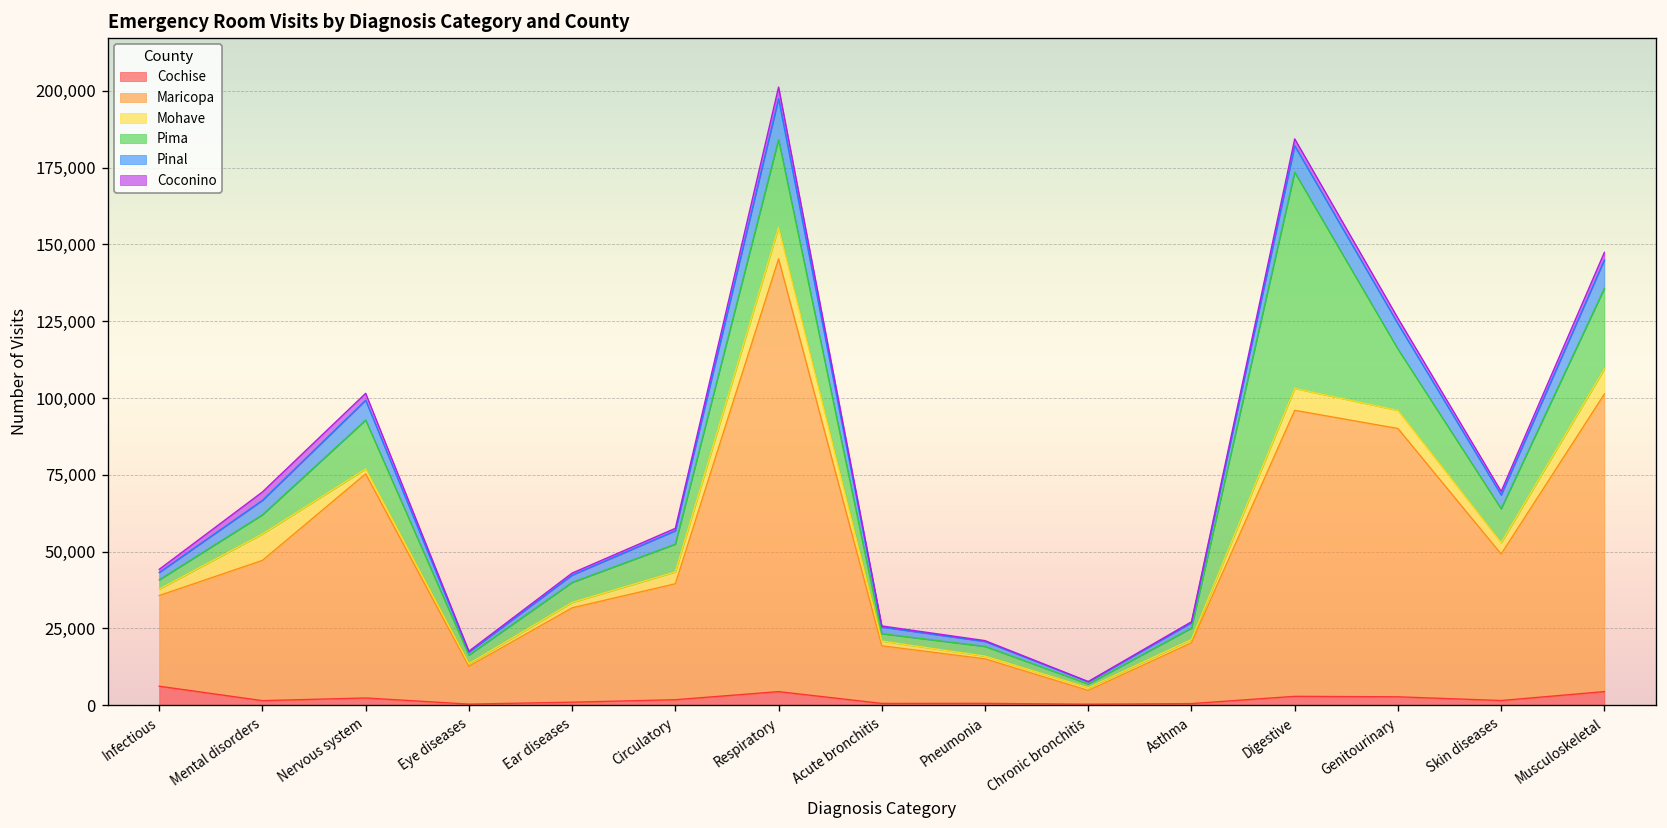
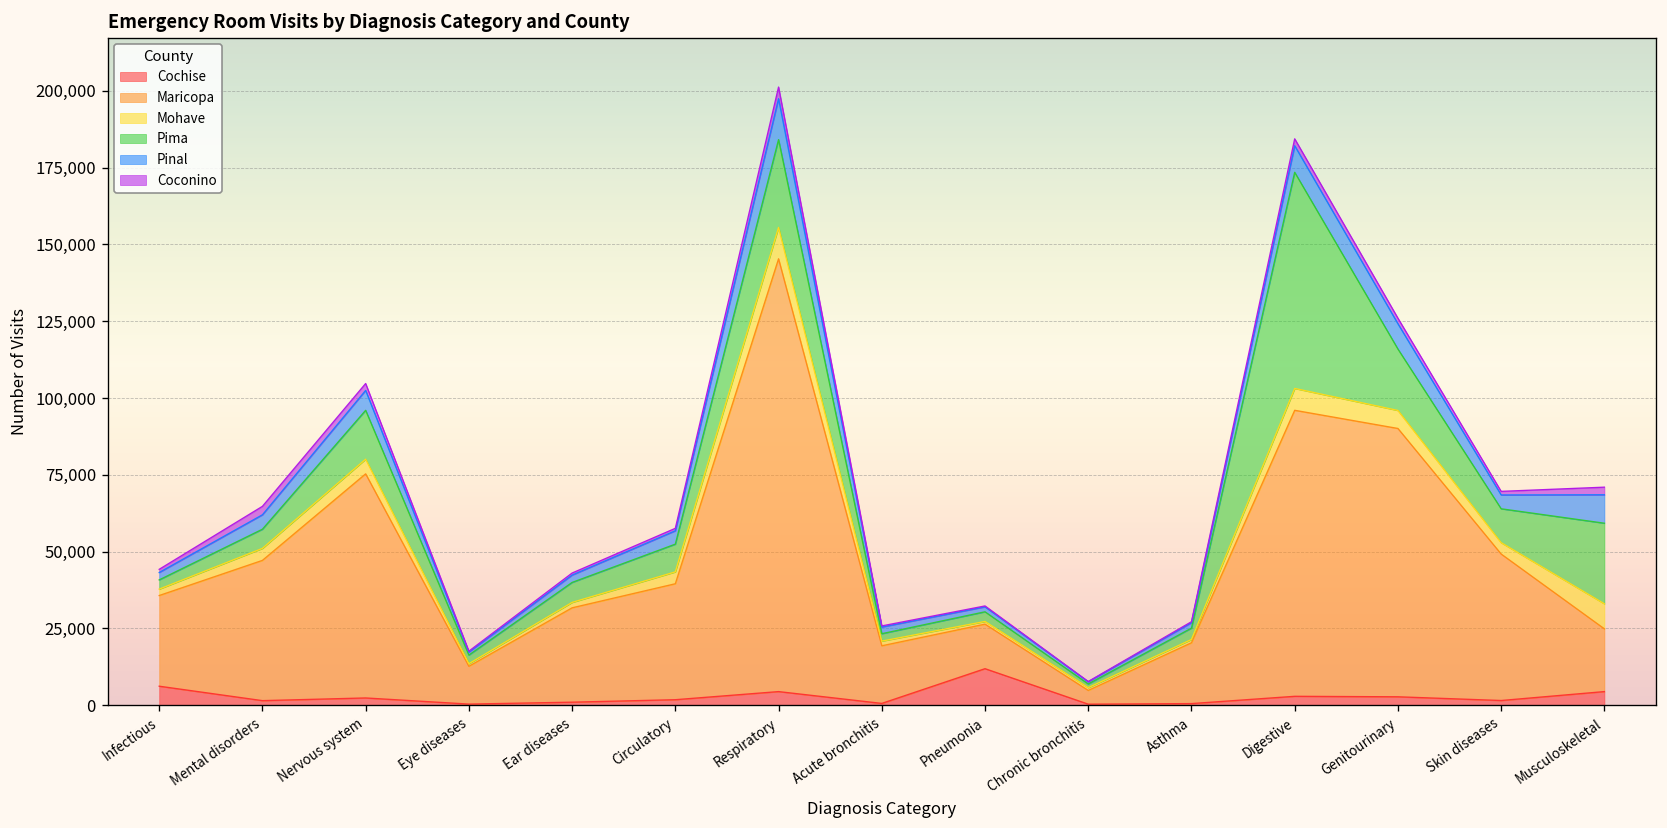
Mohave, Mental disorders: 9,000 -> 4,000
Mohave, Nervous system: 2,000 -> 5,000
Cochise, Pneumonia: 1,000 -> 12,000
Maricopa, Musculoskeletal: 97,000 -> 20,000
